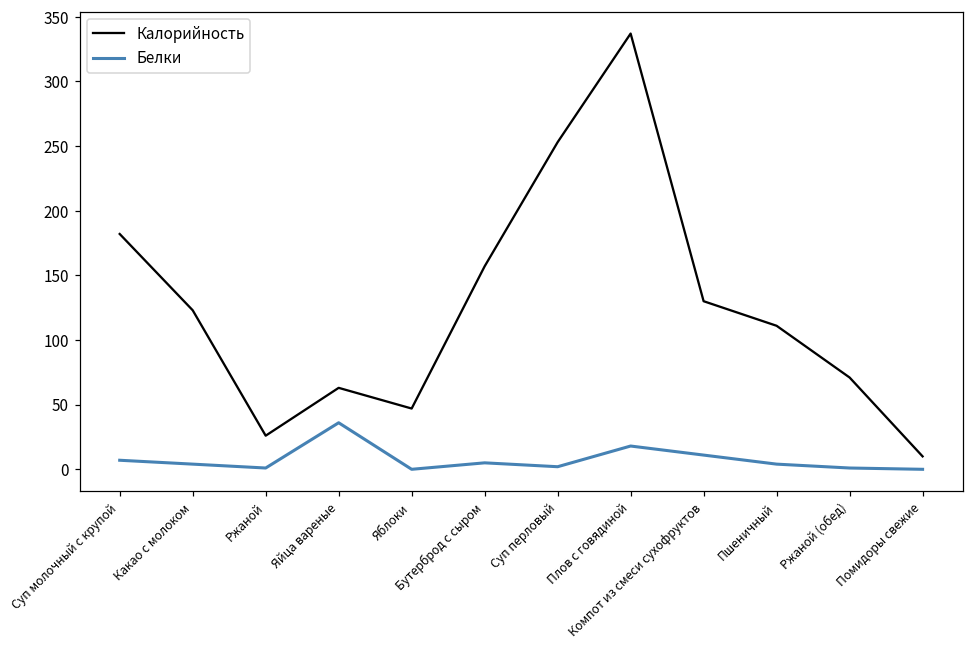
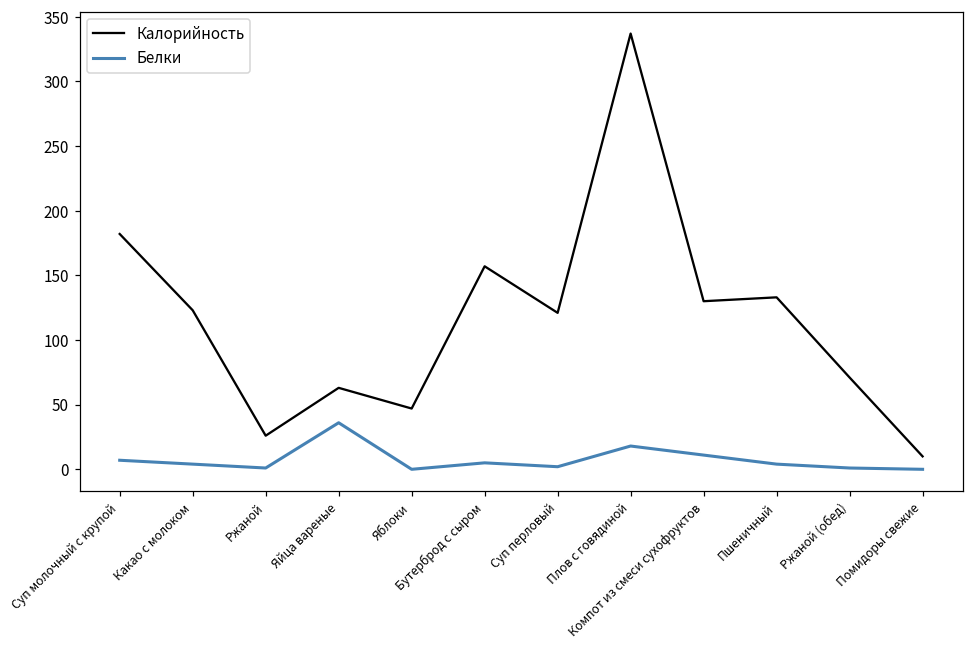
Калорийность, Суп перловый: 253 -> 121
Калорийность, Пшеничный: 111 -> 133
